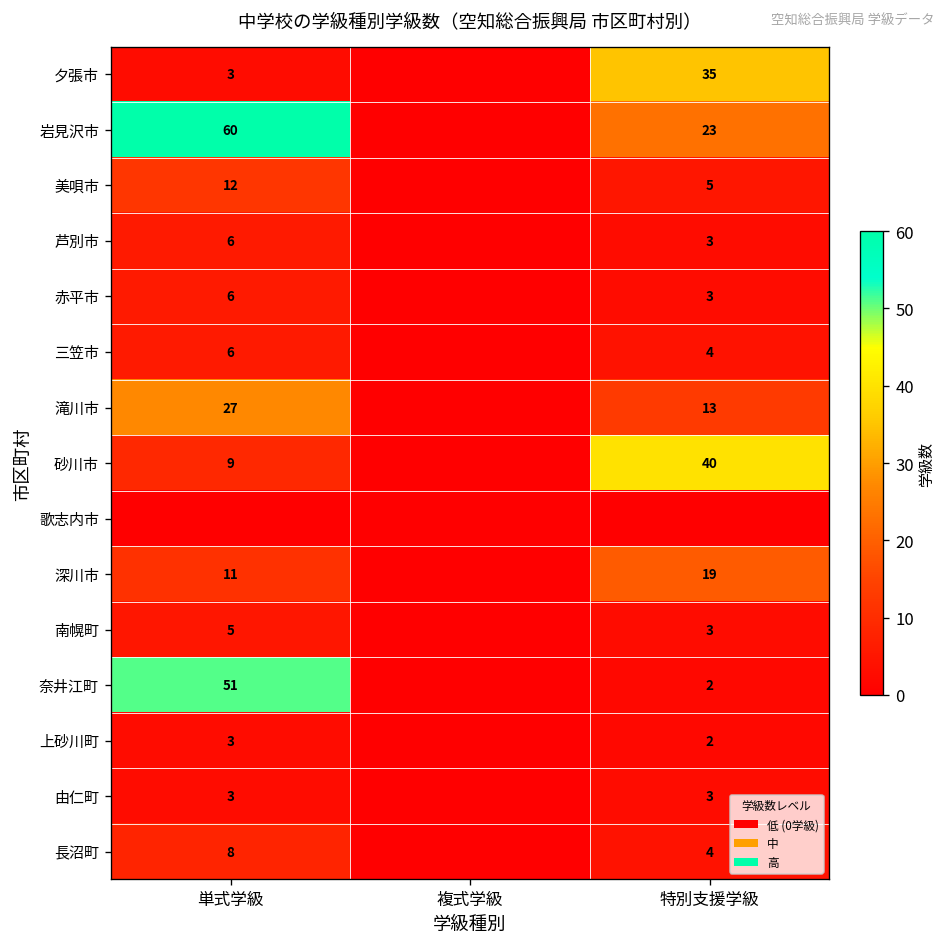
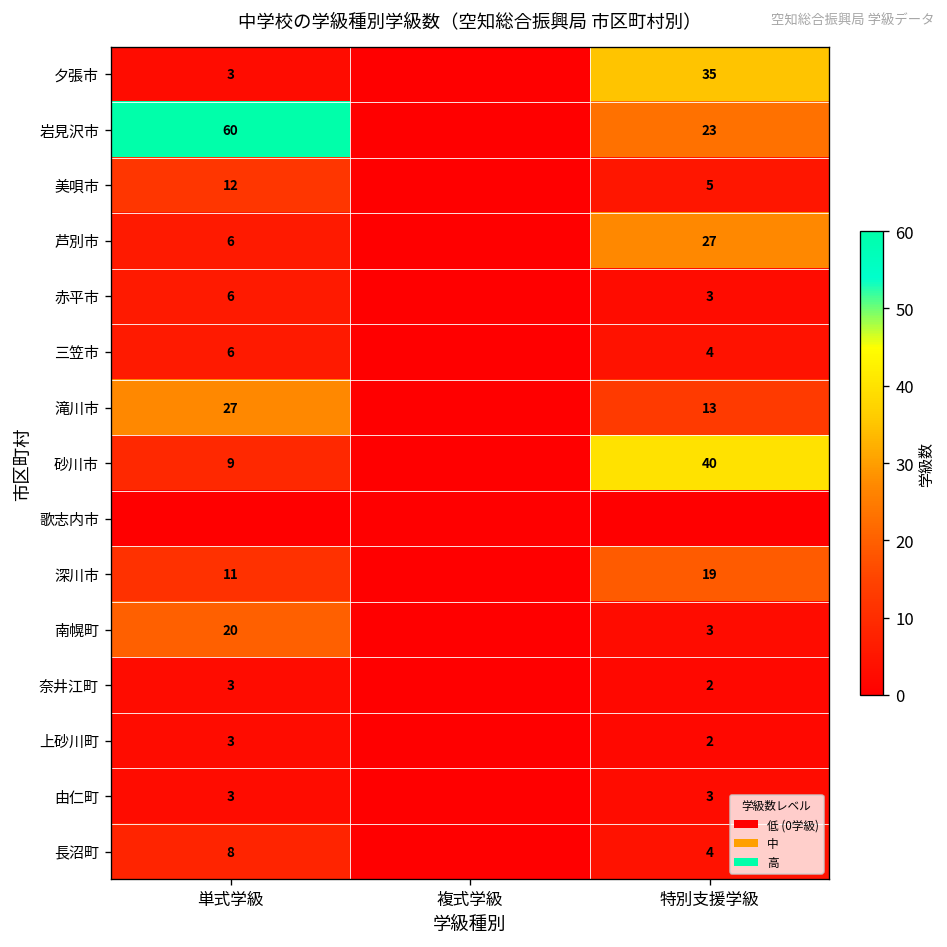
芦別市, 特別支援学級: 3 -> 27
南幌町, 単式学級: 5 -> 20
奈井江町, 単式学級: 51 -> 3
